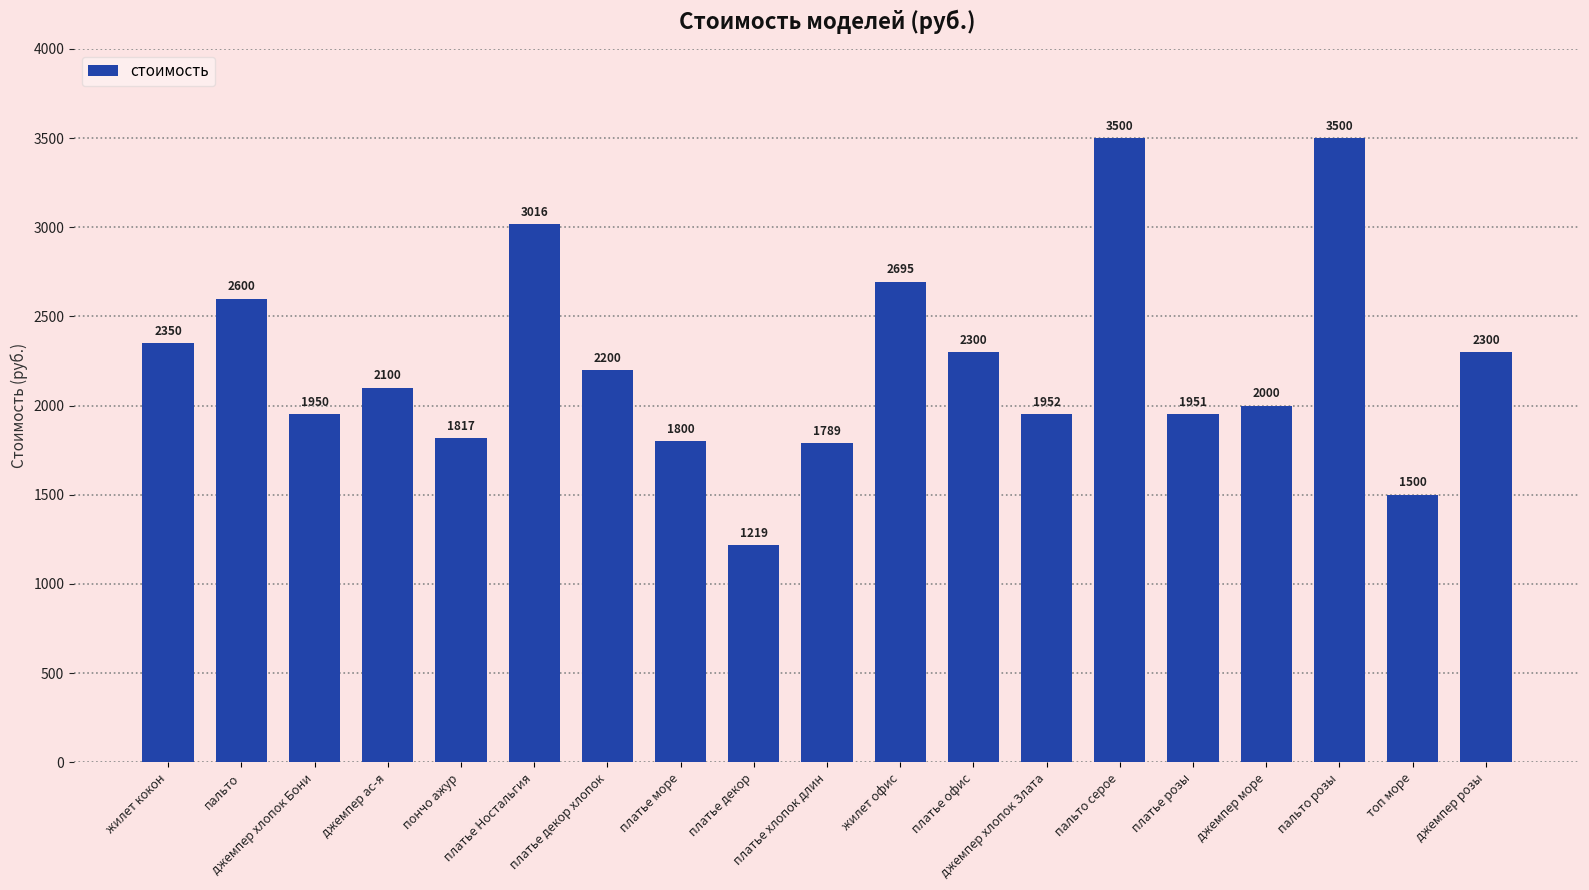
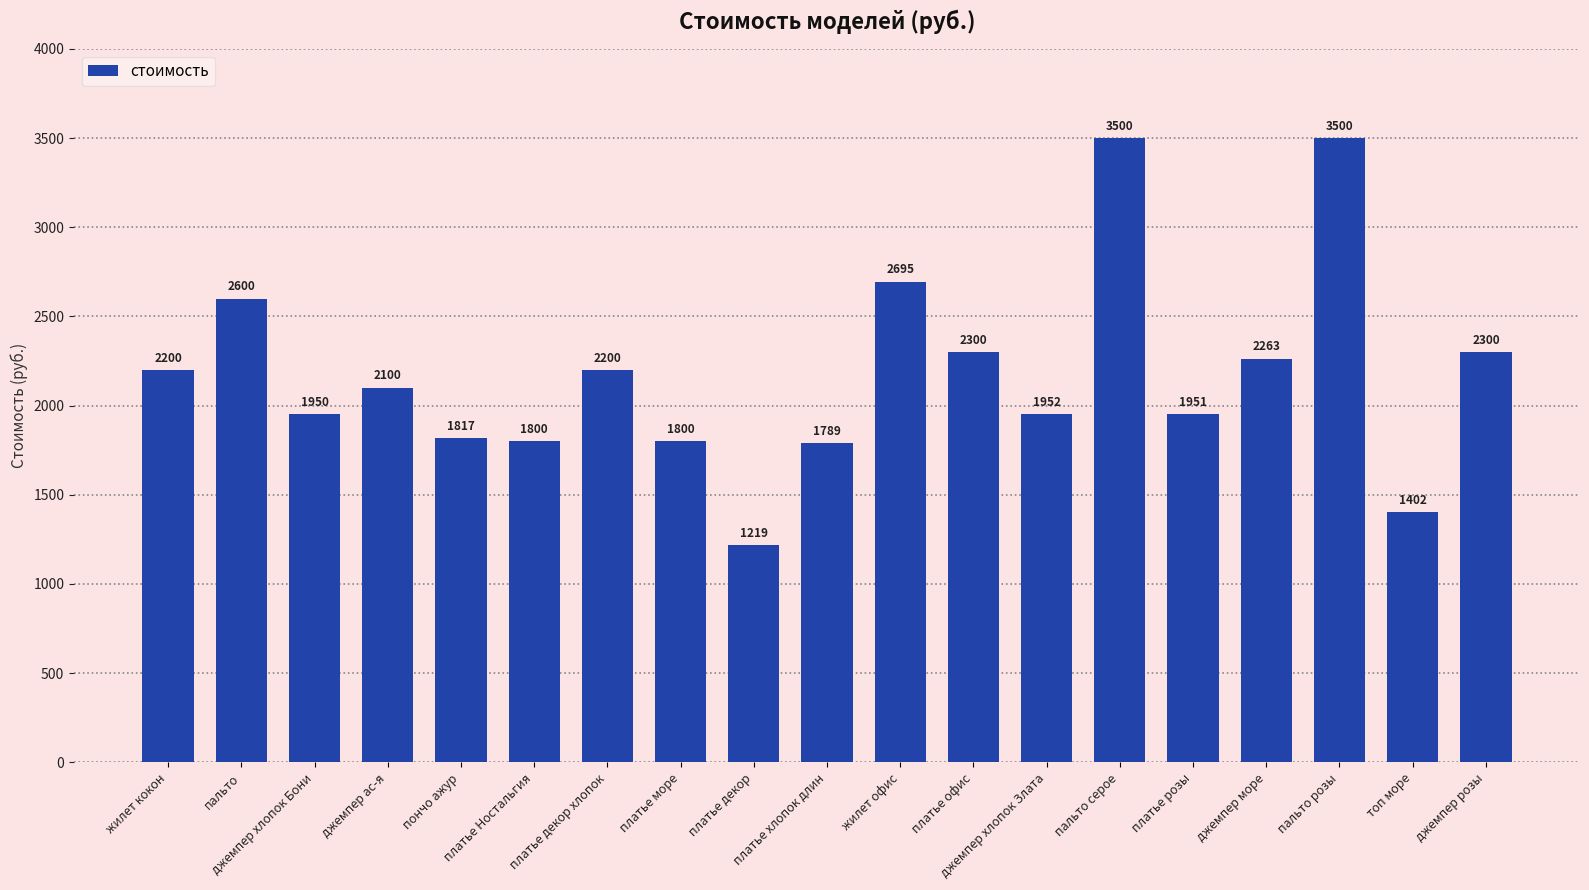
жилет кокон: 2350 -> 2200
платье Ностальгия: 3016 -> 1800
джемпер море: 2000 -> 2263
топ море: 1500 -> 1402
